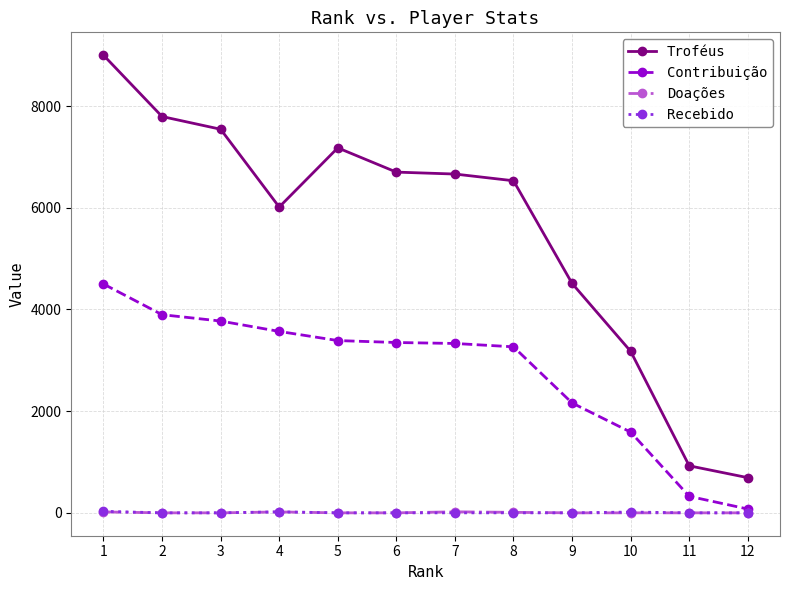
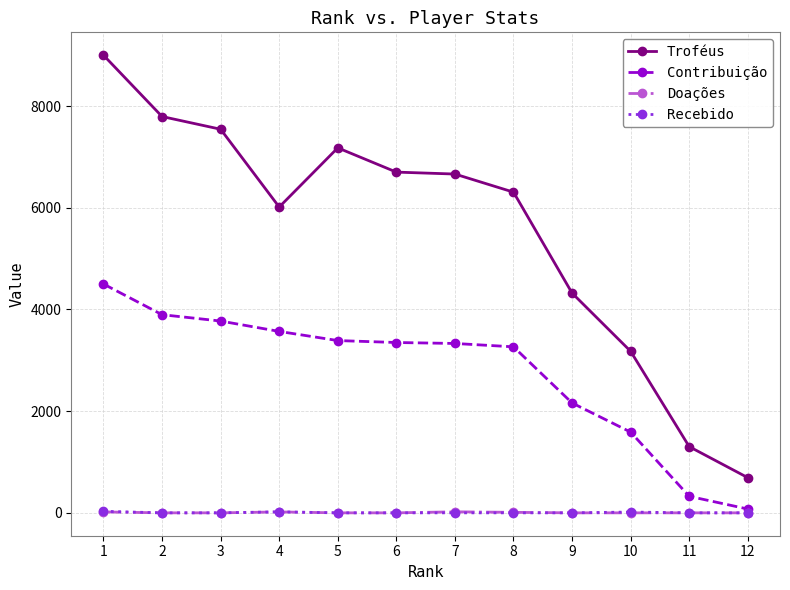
Troféus, 8: 6500 -> 6300
Troféus, 9: 4500 -> 4300
Troféus, 11: 900 -> 1300
